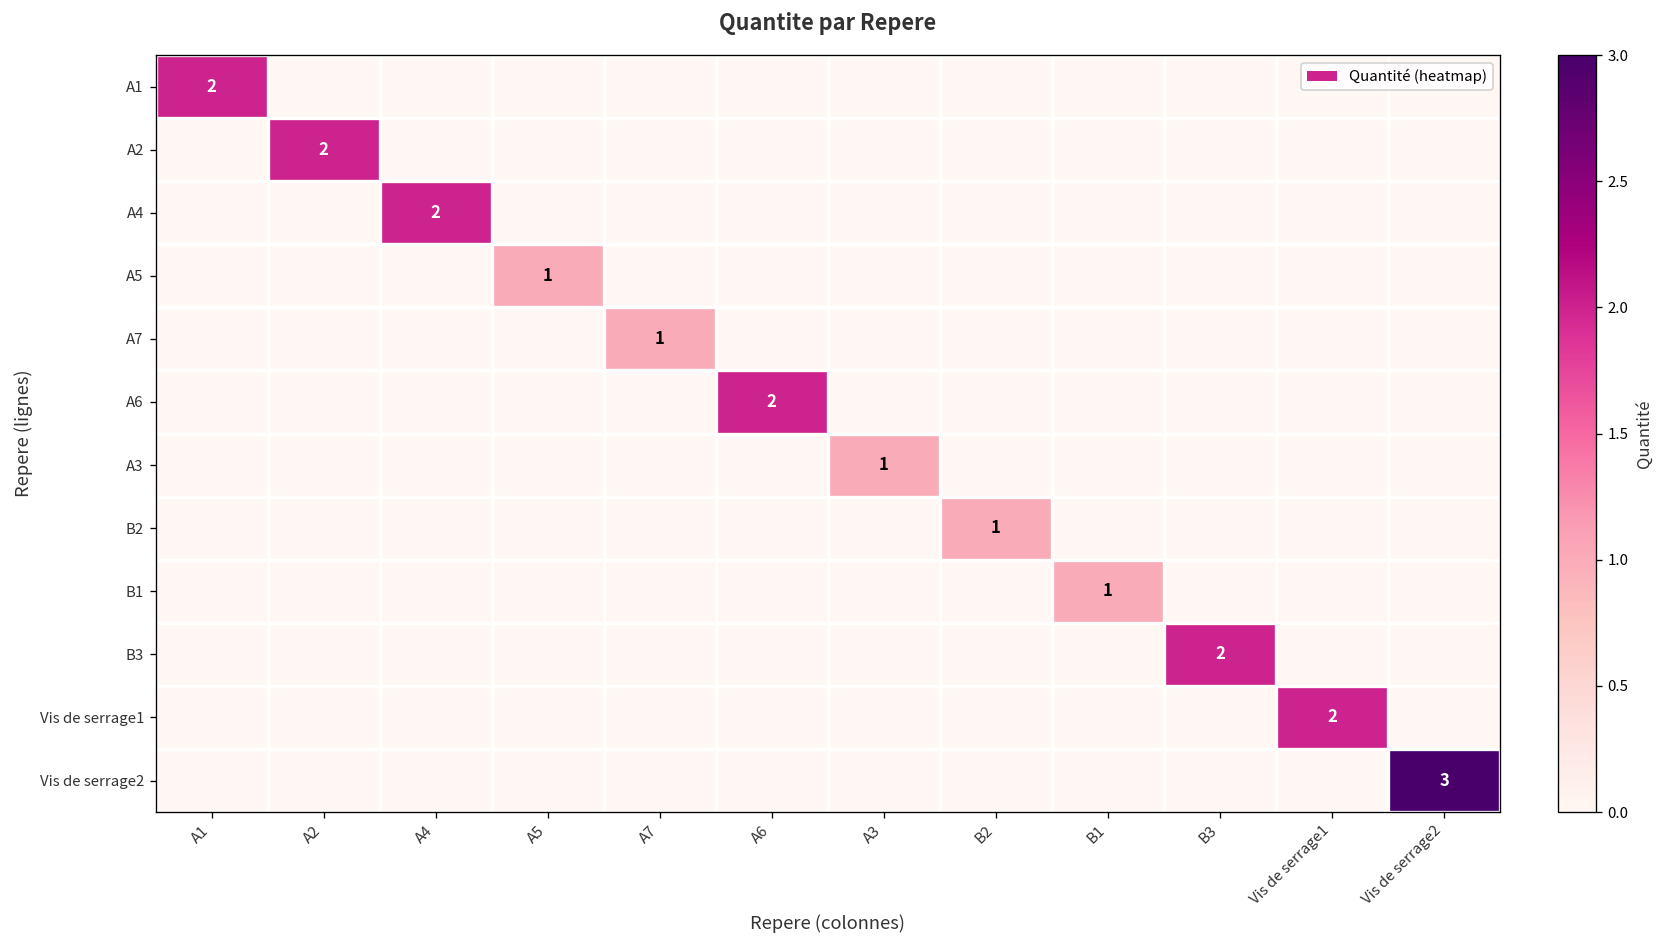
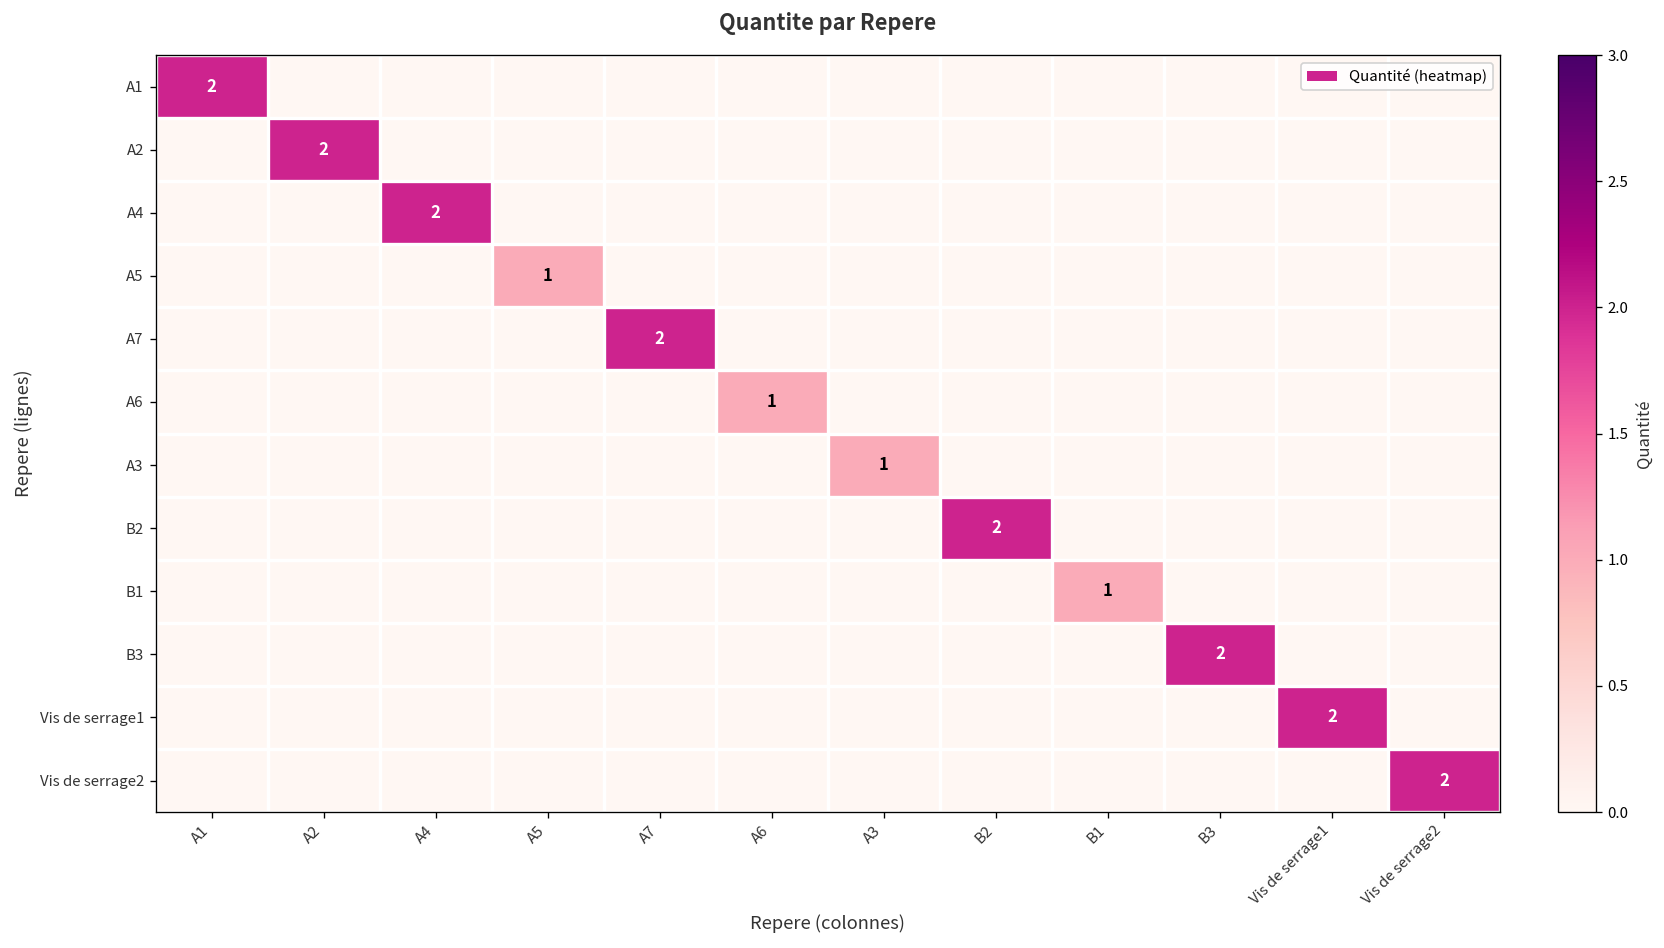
A7, A7: 1 -> 2
A6, A6: 2 -> 1
B2, B2: 1 -> 2
Vis de serrage2, Vis de serrage2: 3 -> 2
